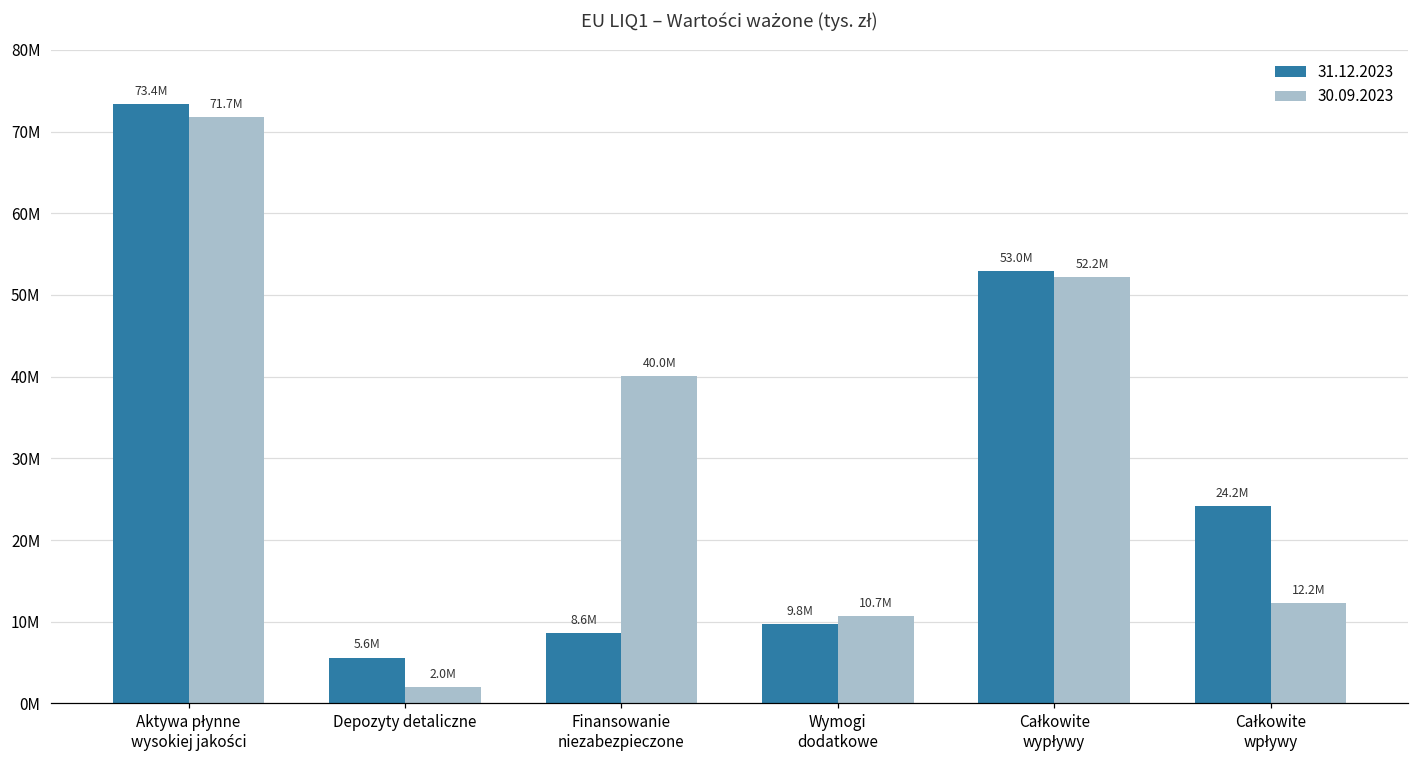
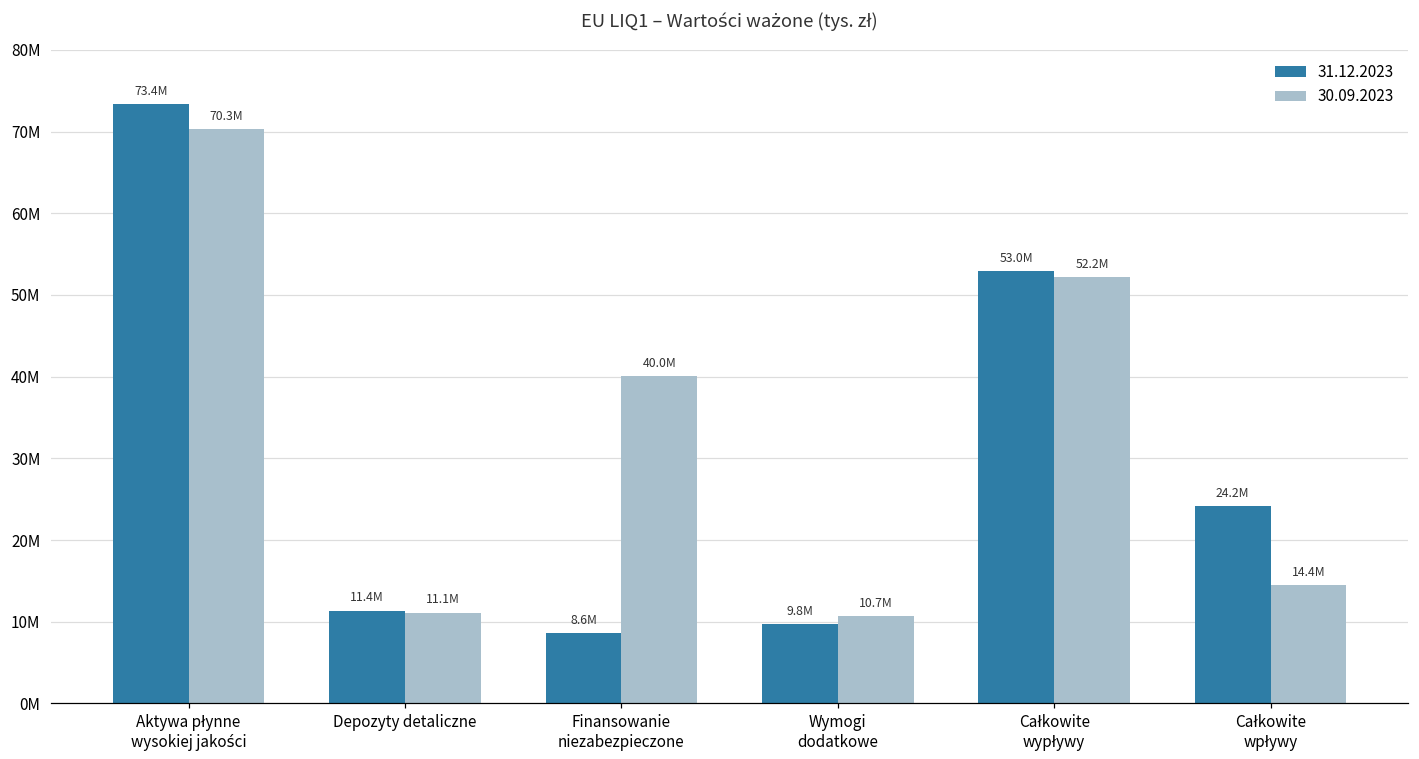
30.09.2023, Aktywa płynne wysokiej jakości: 71.7M -> 70.3M
31.12.2023, Depozyty detaliczne: 5.6M -> 11.4M
30.09.2023, Depozyty detaliczne: 2.0M -> 11.1M
30.09.2023, Całkowite wpływy: 12.2M -> 14.4M
